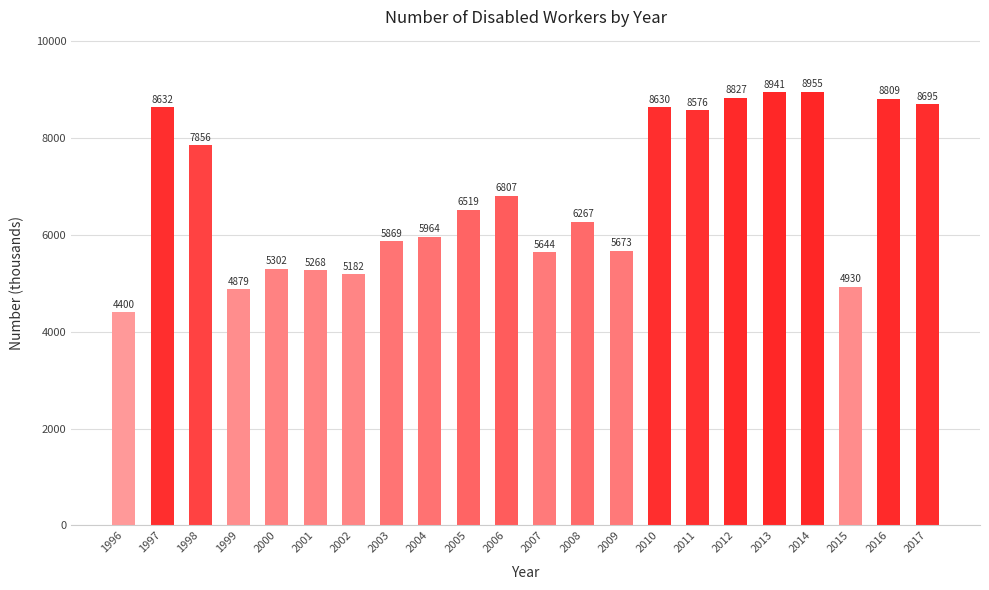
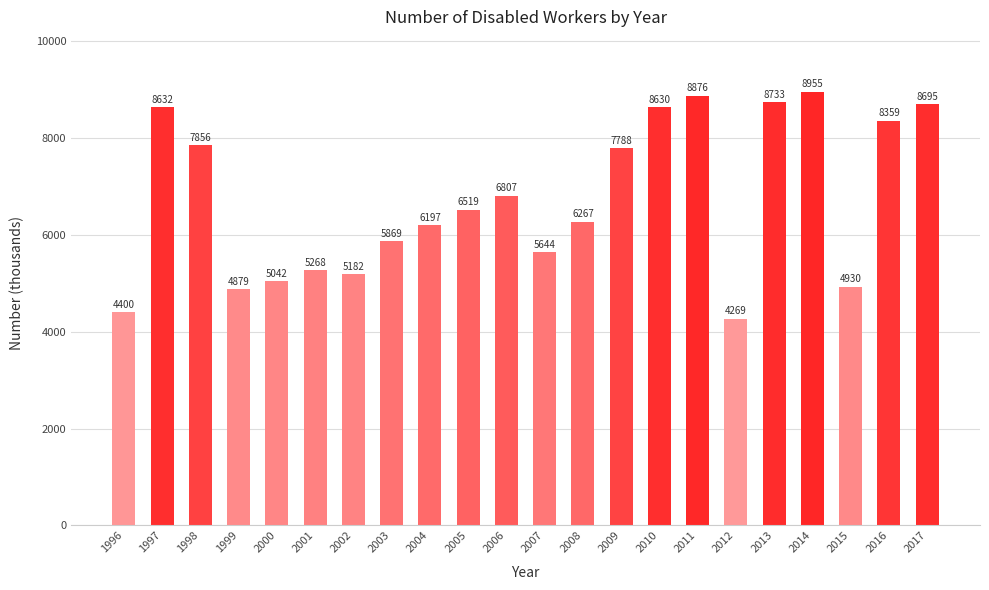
2000: 5302 -> 5042
2004: 5964 -> 6197
2009: 5673 -> 7788
2011: 8576 -> 8876
2012: 8827 -> 4269
2013: 8941 -> 8733
2016: 8809 -> 8359
